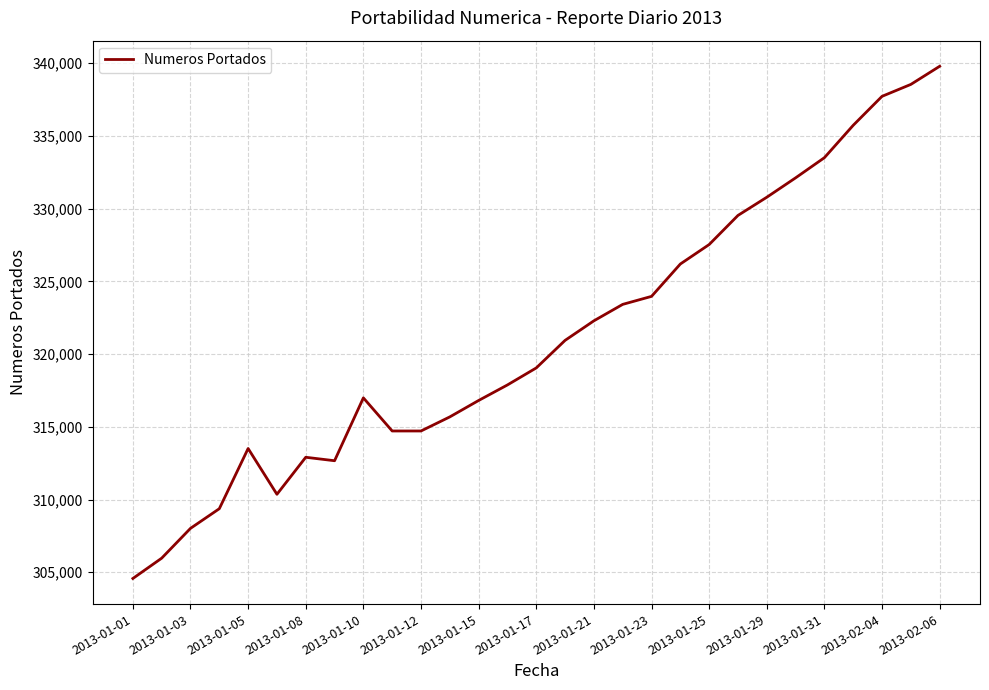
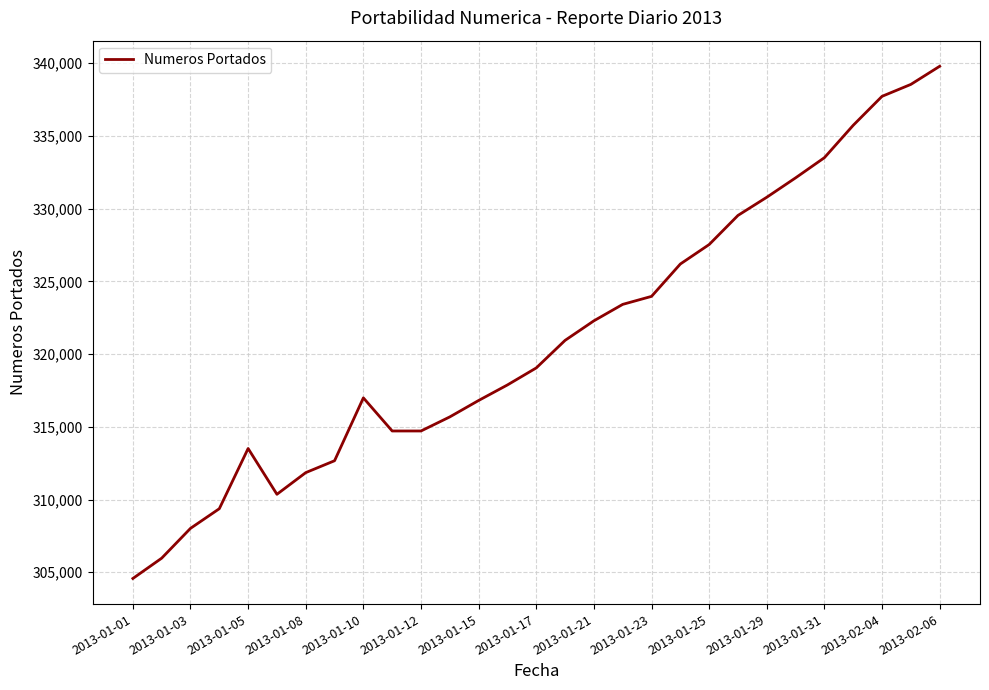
2013-01-08: 312,900 -> 311,900
